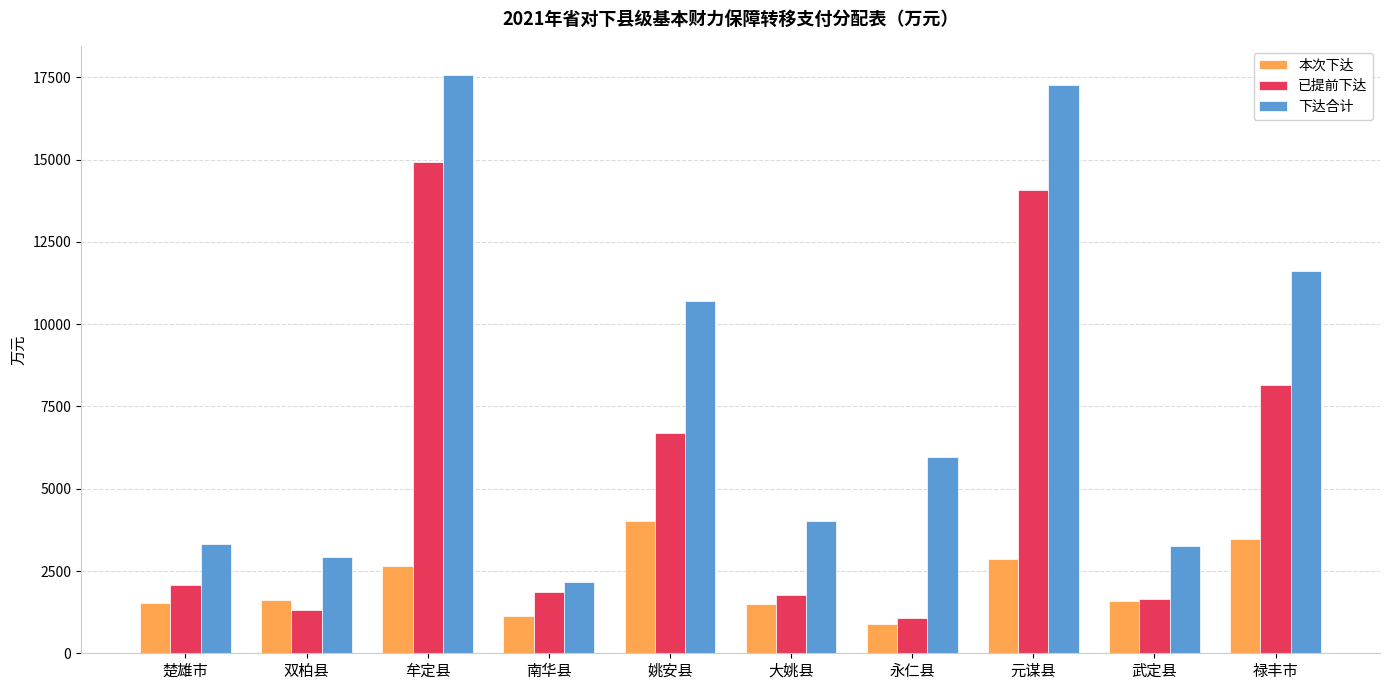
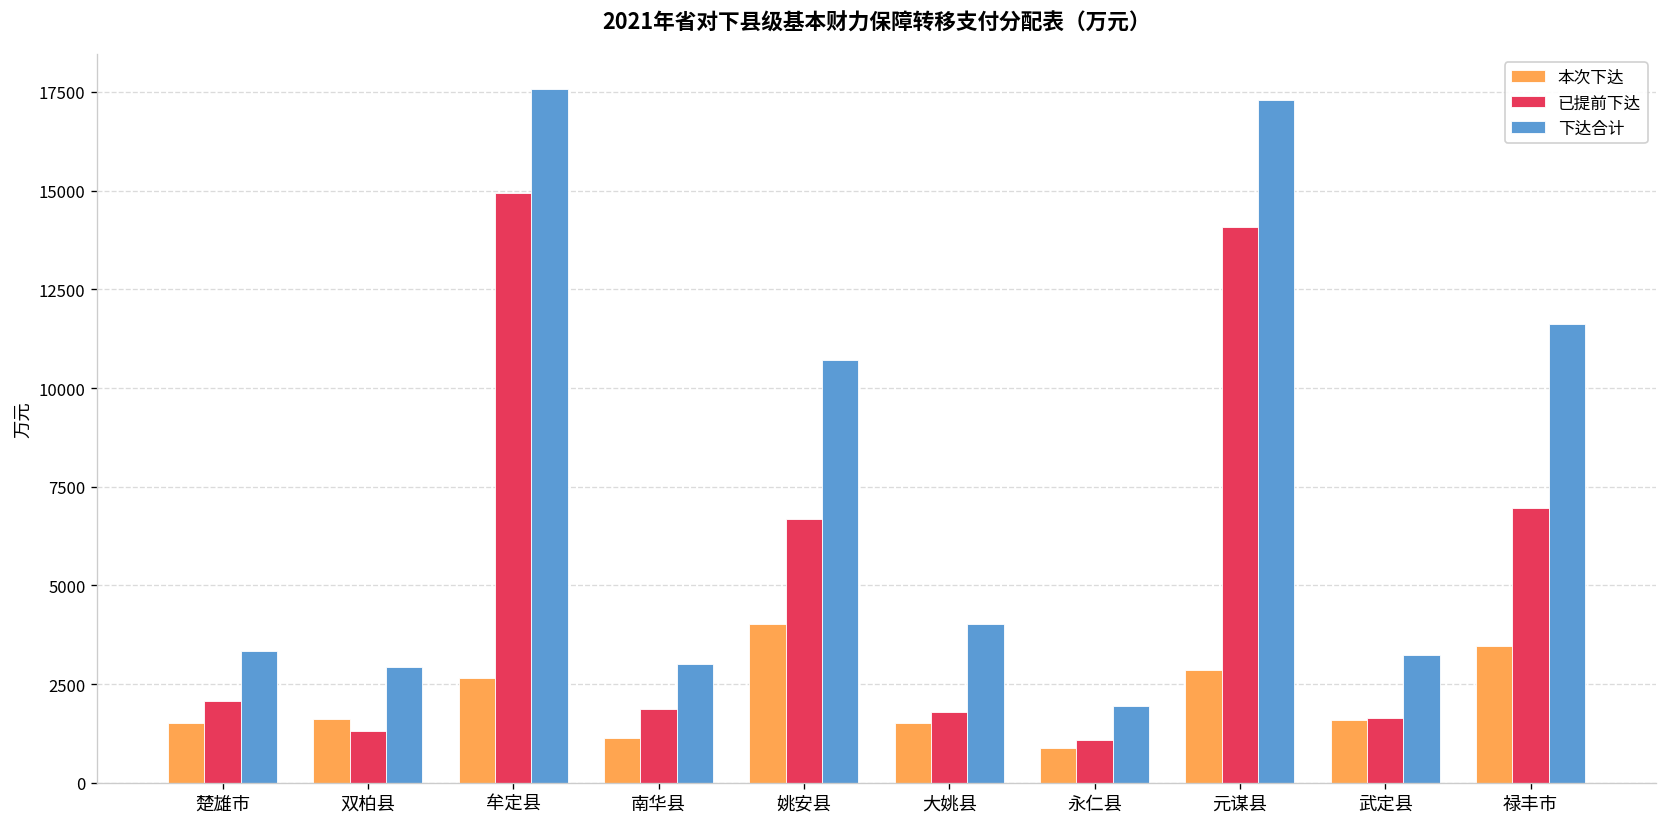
下达合计, 南华县: 2200 -> 3000
下达合计, 永仁县: 6000 -> 2000
已提前下达, 禄丰市: 8200 -> 7000
